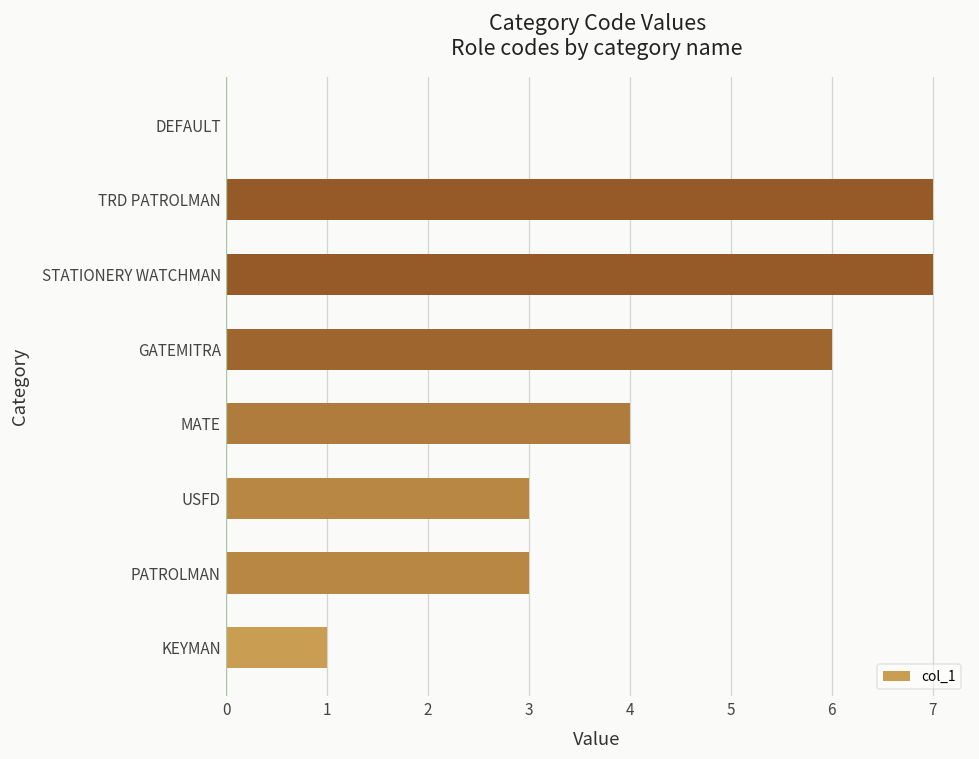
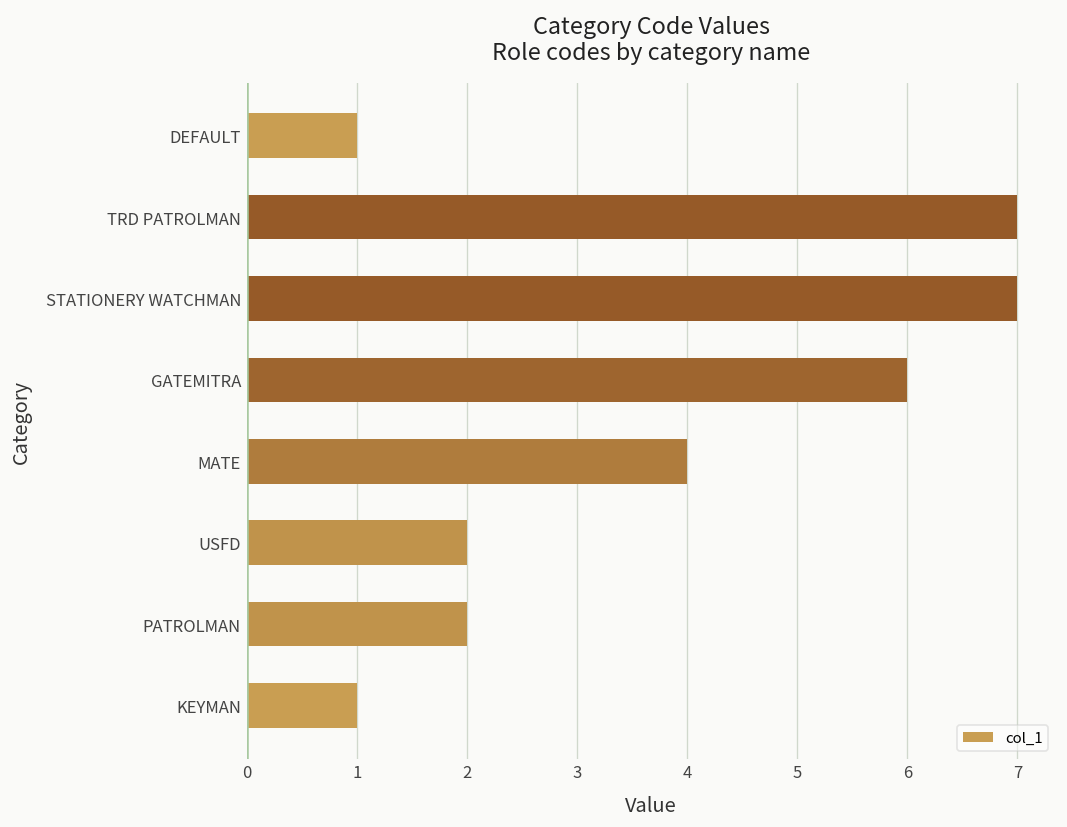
DEFAULT: 0 -> 1
USFD: 3 -> 2
PATROLMAN: 3 -> 2
